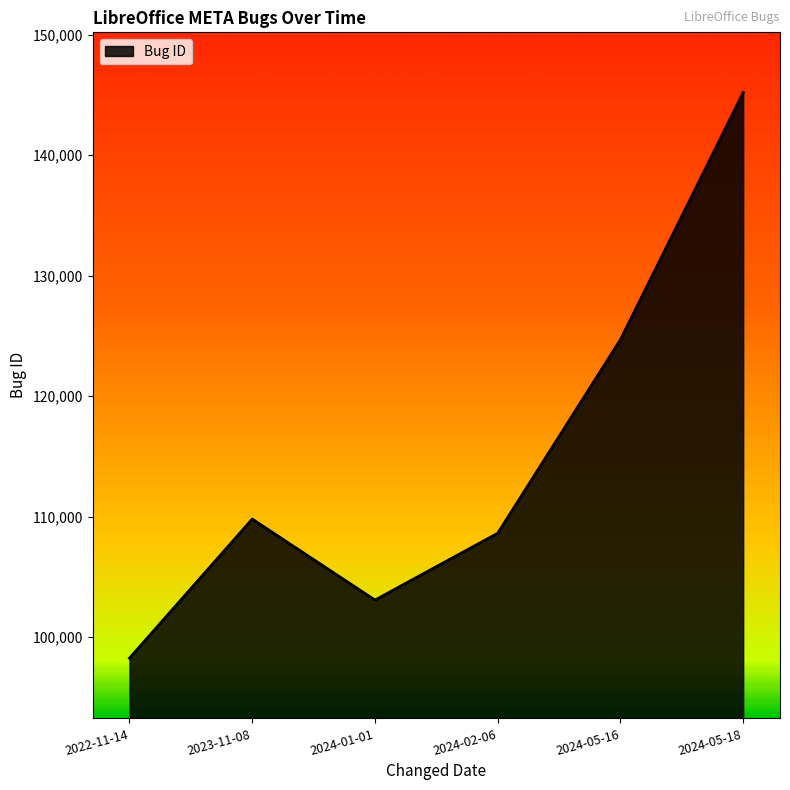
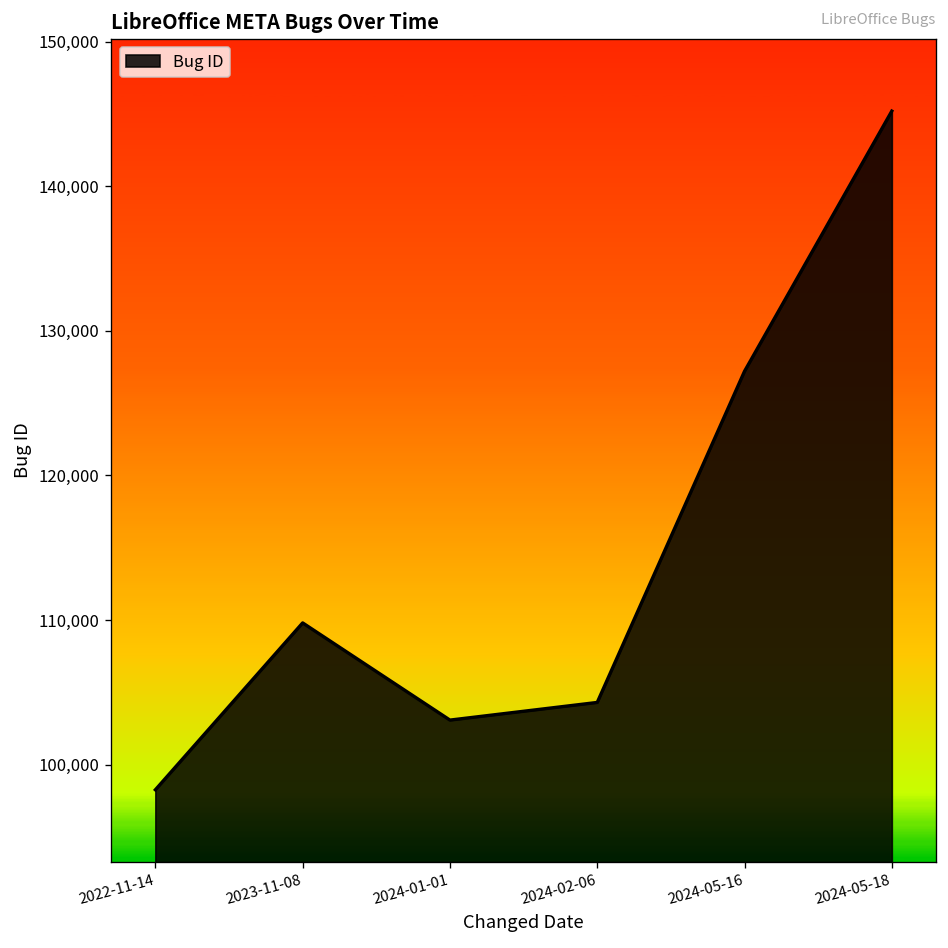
2024-02-06: 108,600 -> 104,300
2024-05-16: 124,700 -> 127,200
